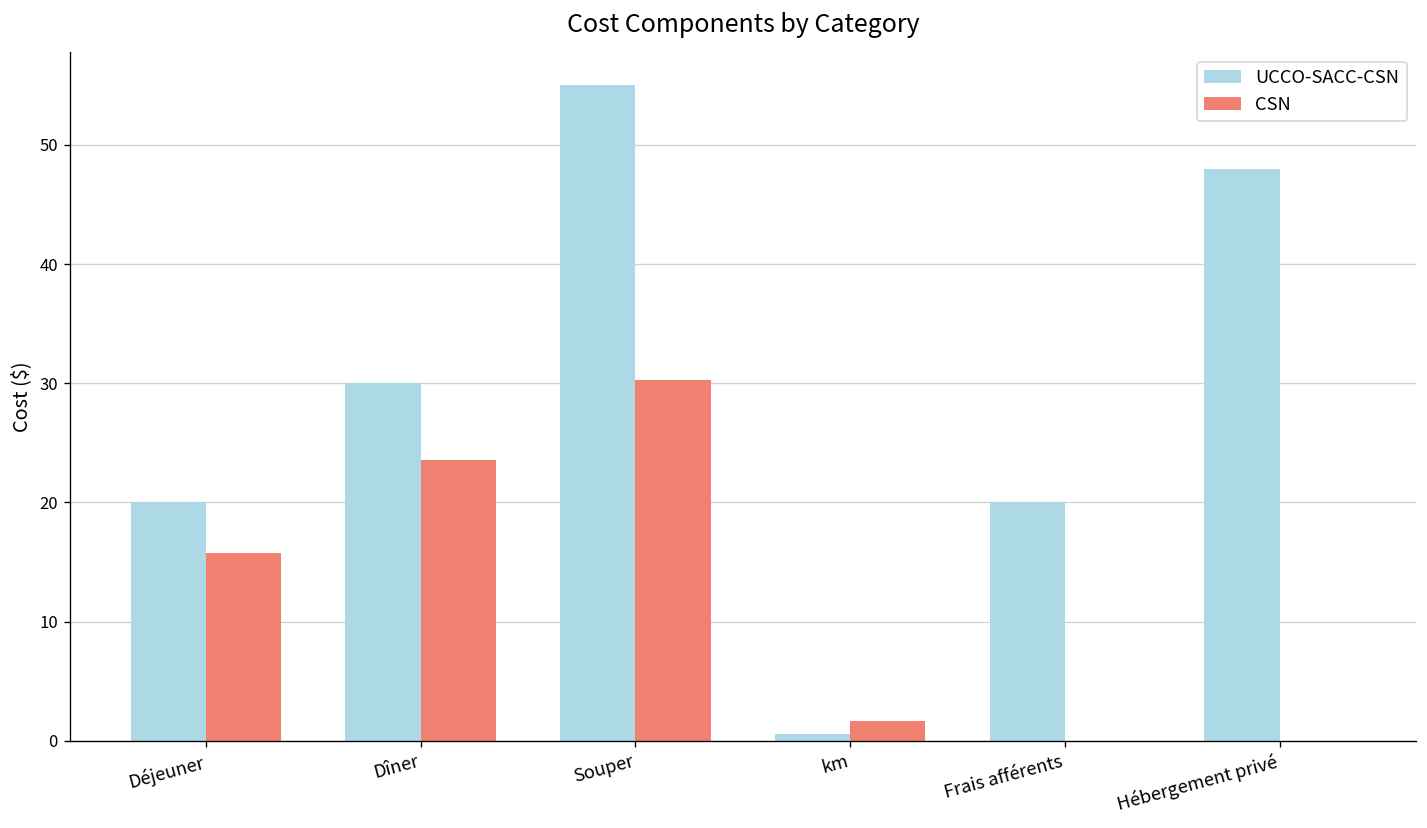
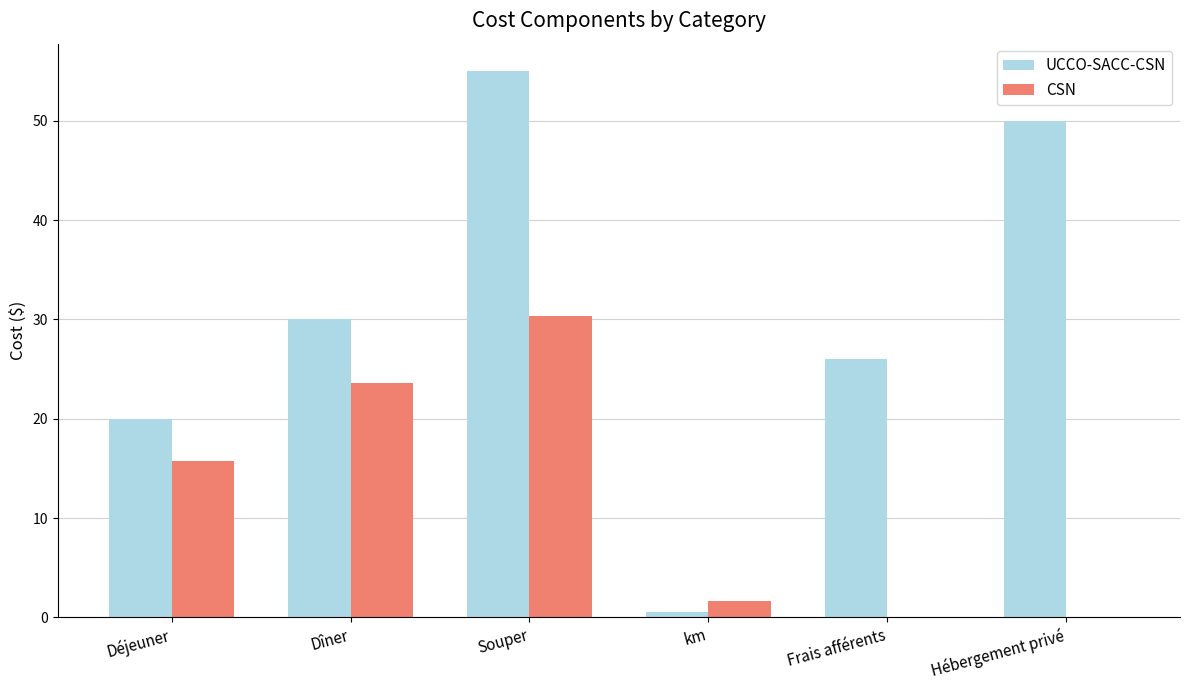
UCCO-SACC-CSN, Frais afférents: 20 -> 26
UCCO-SACC-CSN, Hébergement privé: 48 -> 50
